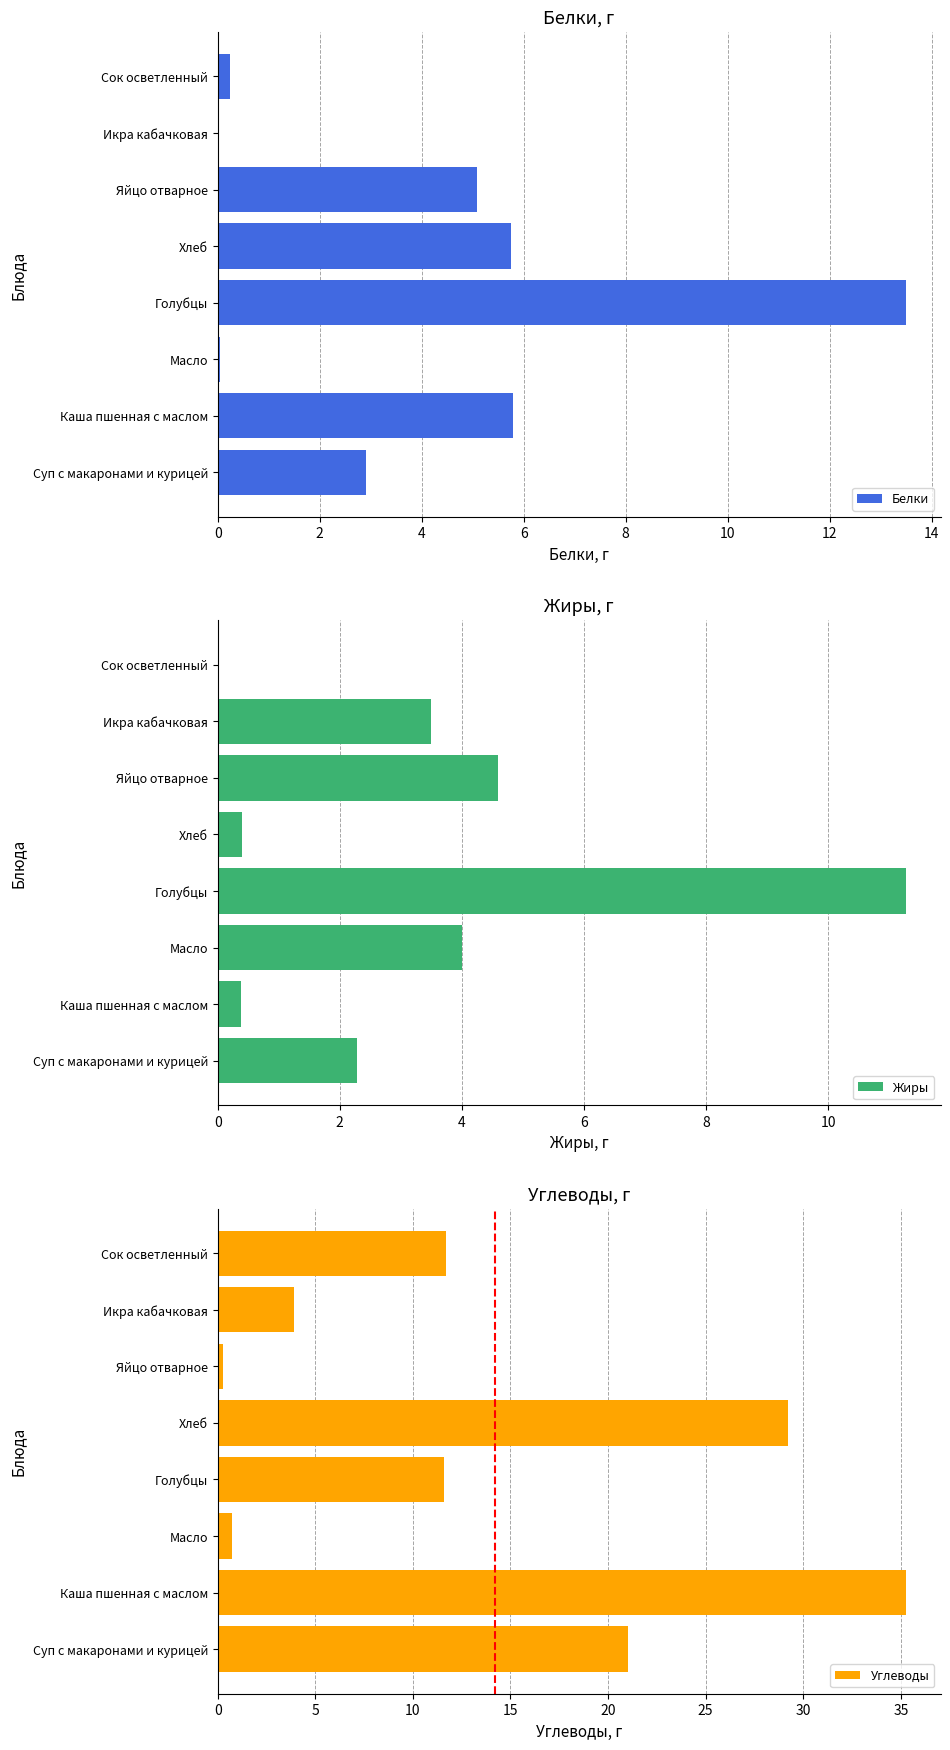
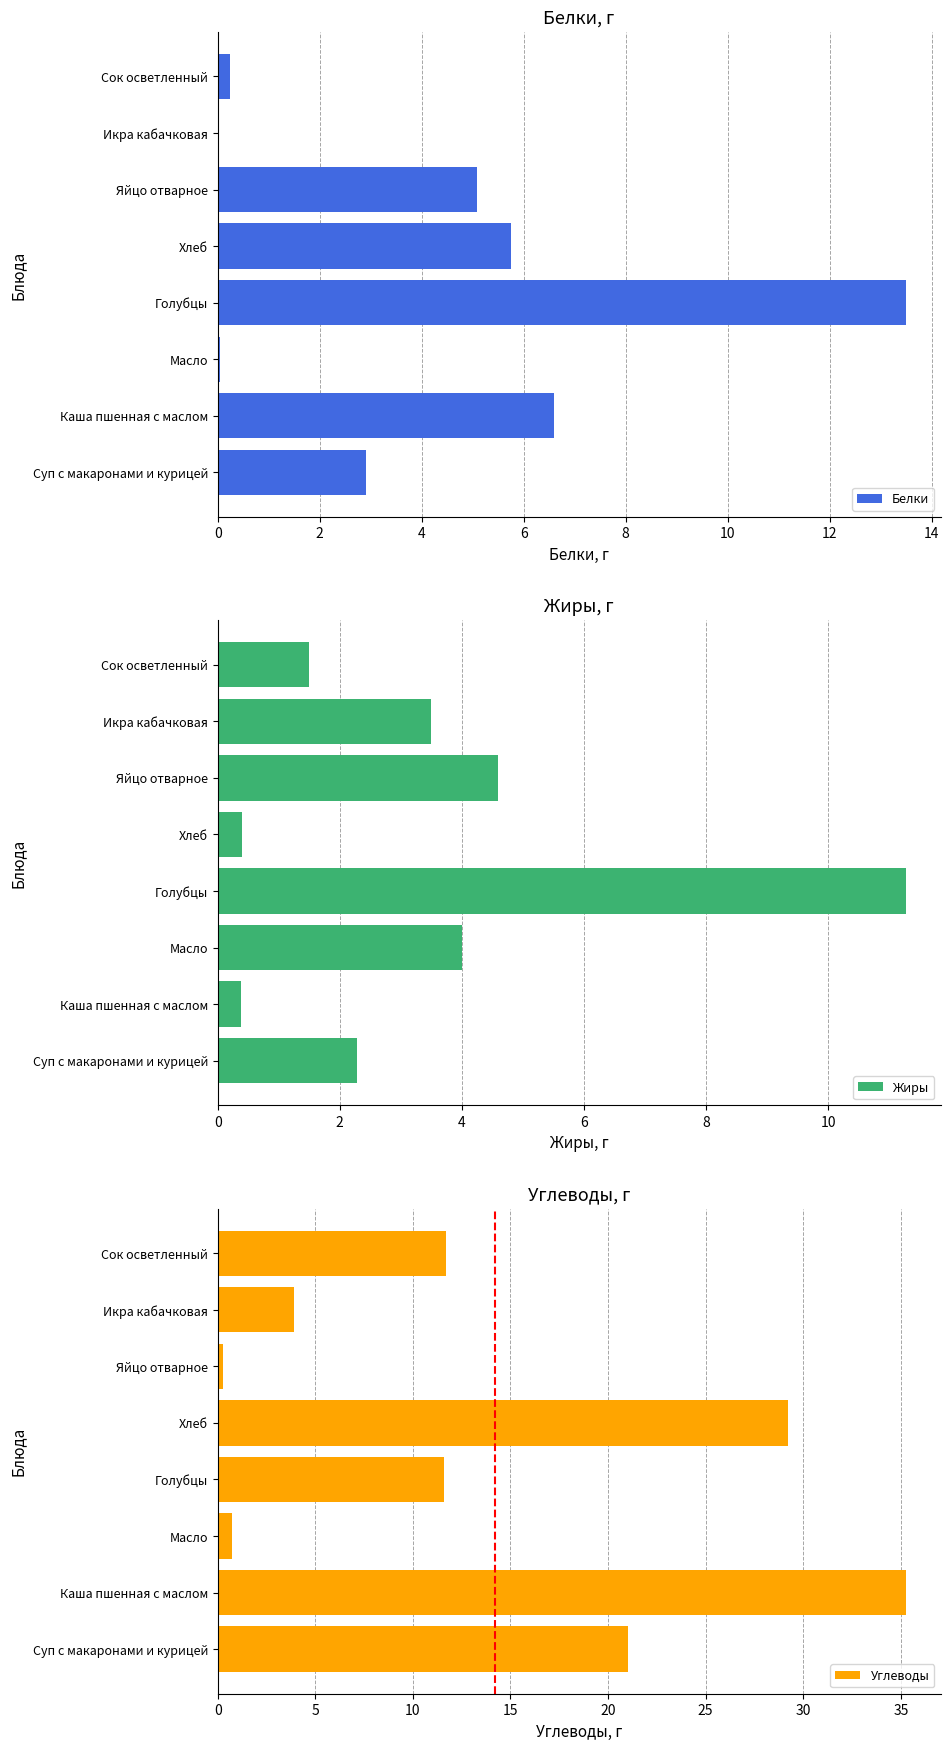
Белки, г, Каша пшенная с маслом: 5.8 -> 6.6
Жиры, г, Сок осветленный: 0.0 -> 1.5
